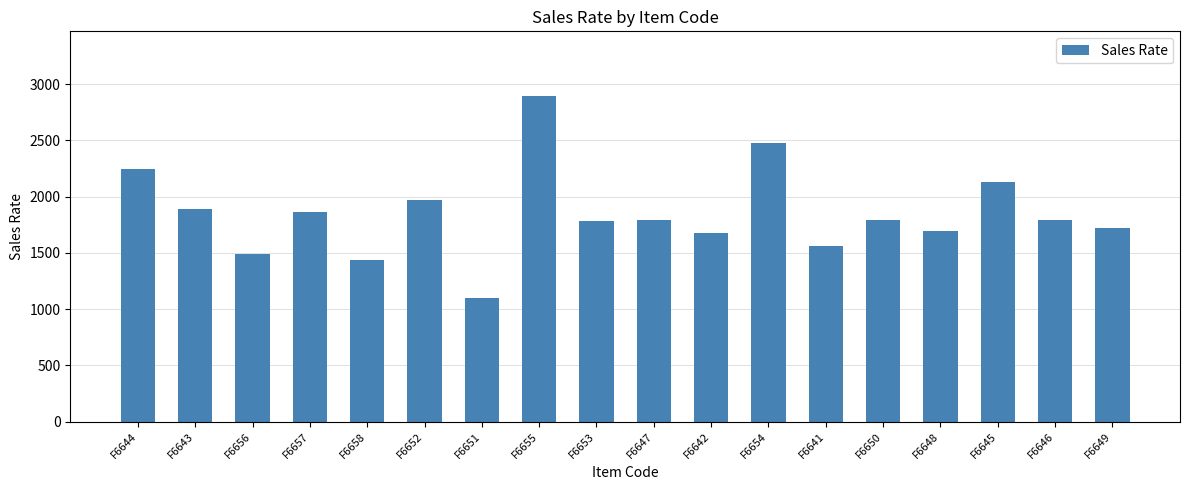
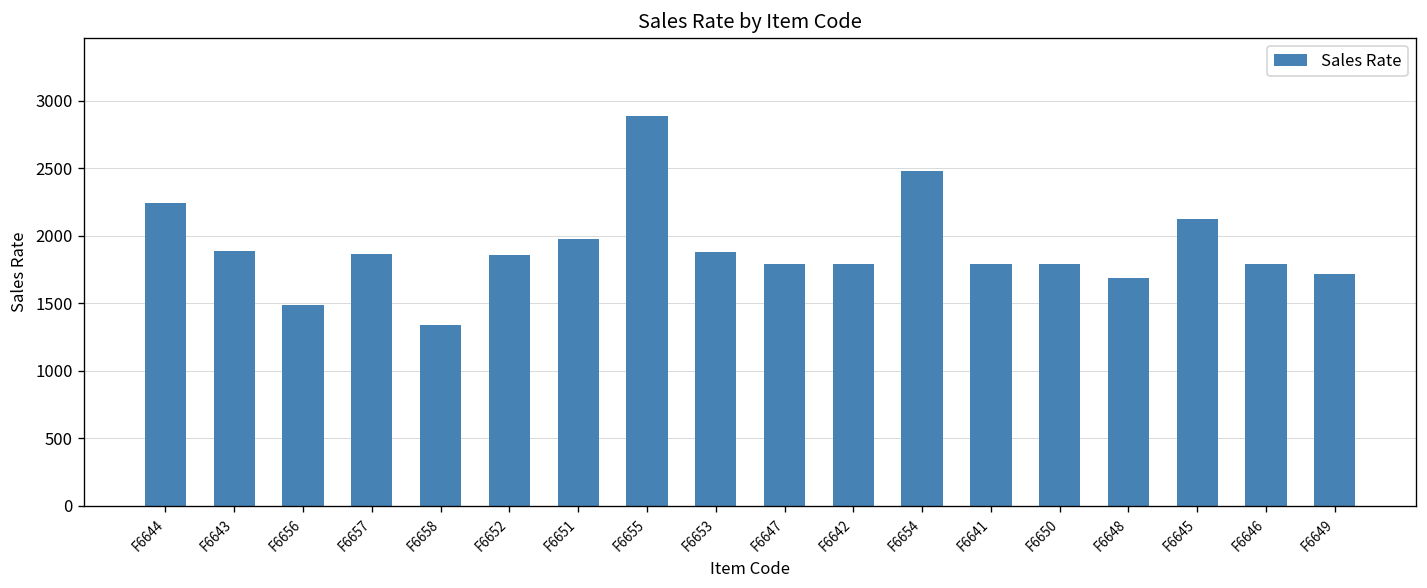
F6658: 1440 -> 1340
F6652: 1970 -> 1860
F6651: 1100 -> 1980
F6653: 1780 -> 1880
F6642: 1680 -> 1790
F6641: 1560 -> 1790
